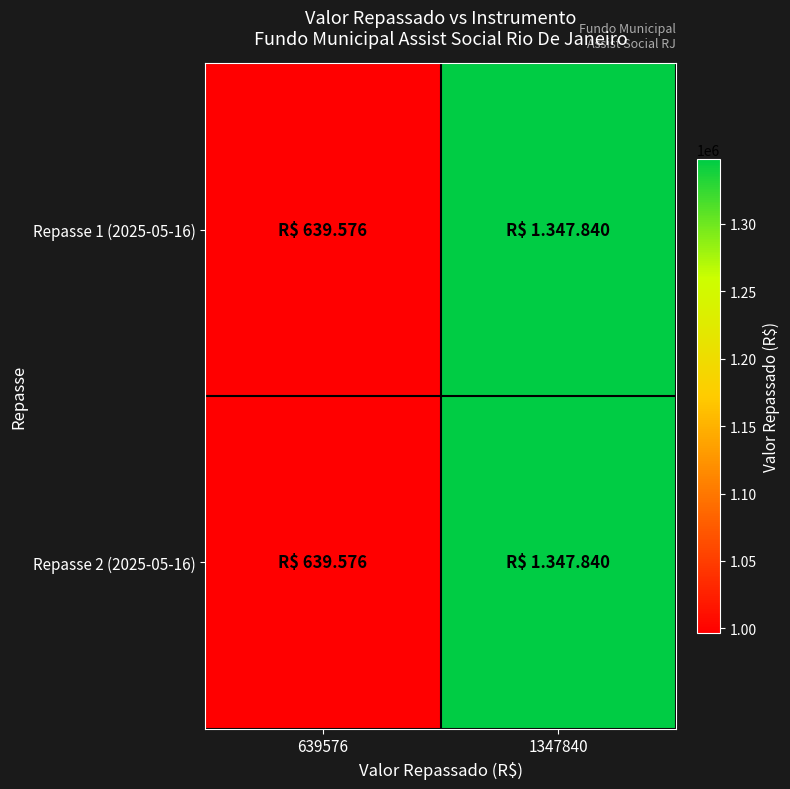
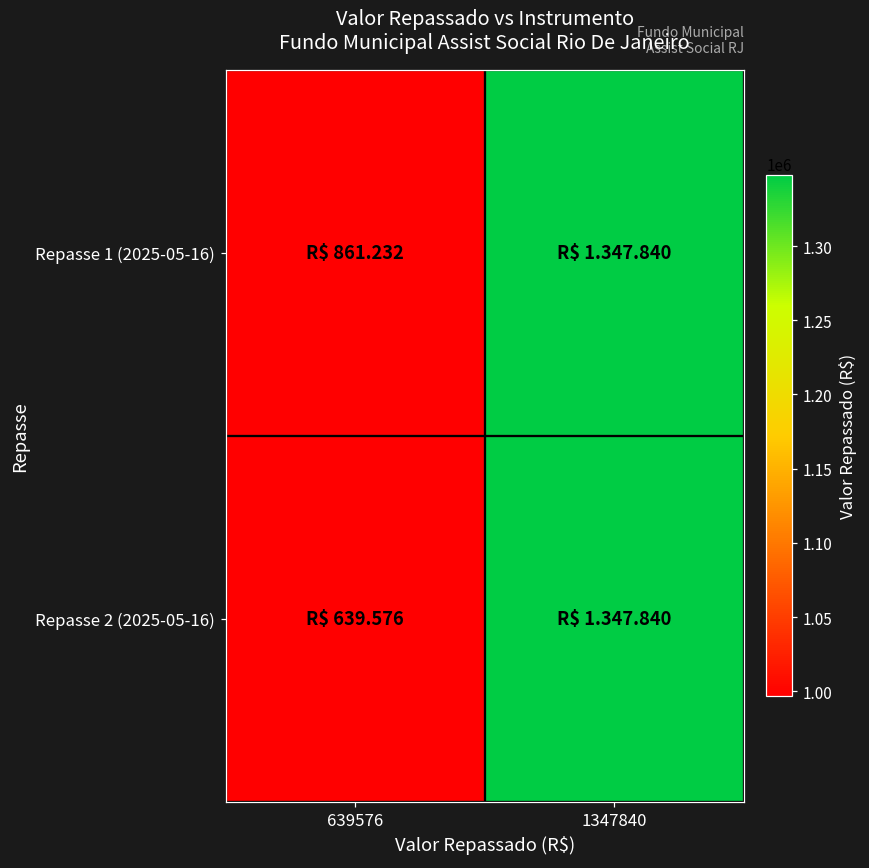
Repasse 1 (2025-05-16), 639576: 639.576 -> 861.232
